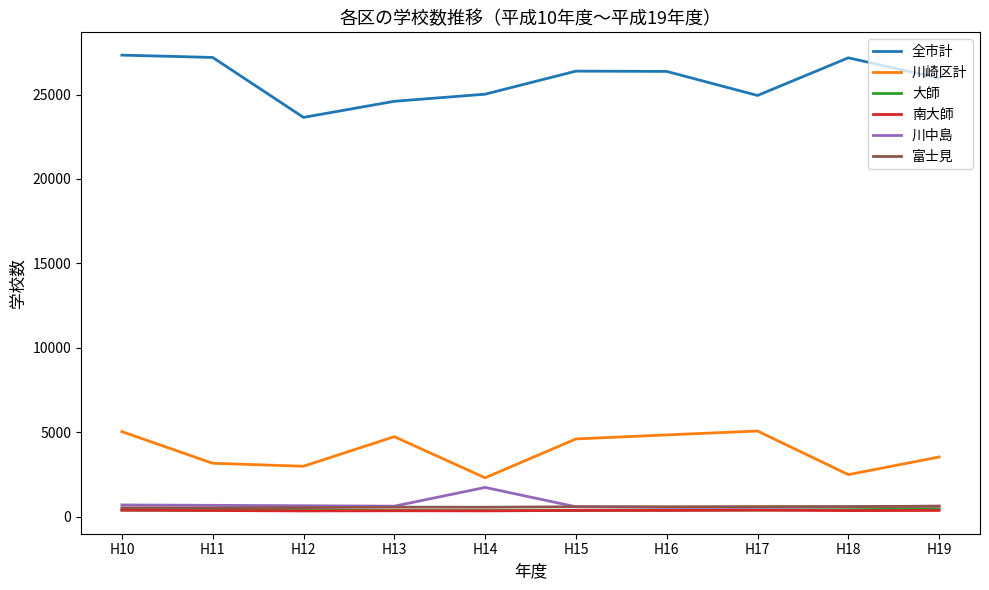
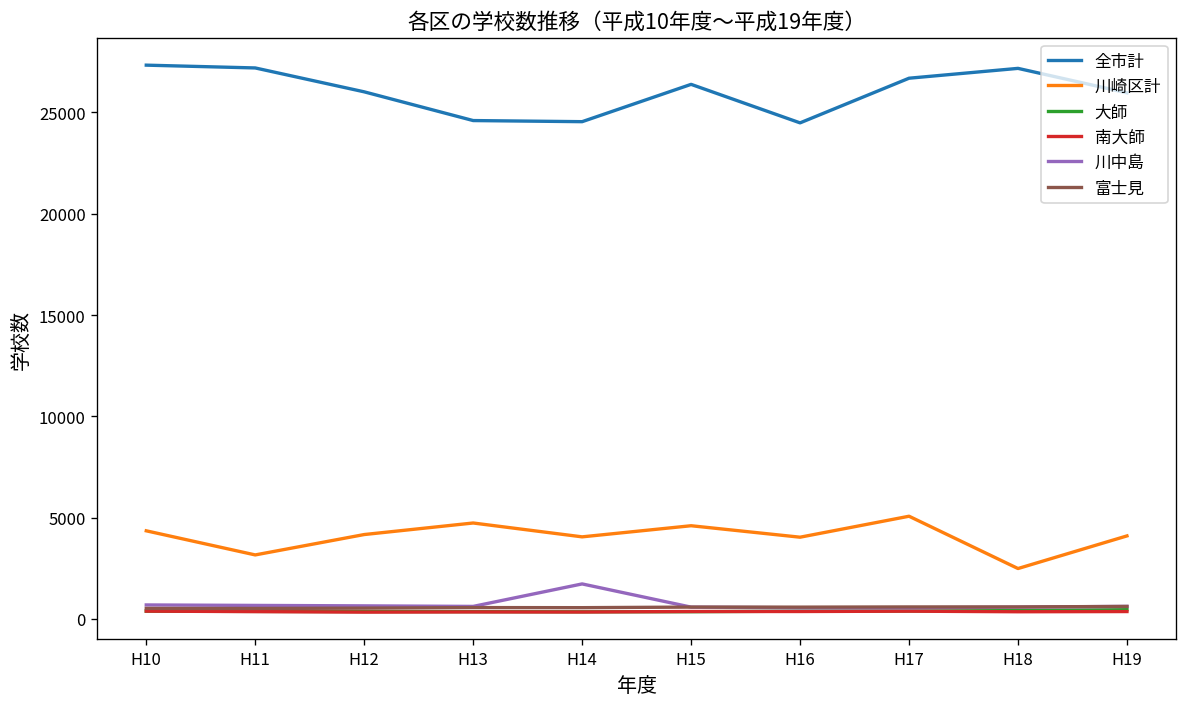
川崎区計, H10: 5000 -> 4400
全市計, H12: 23600 -> 26000
川崎区計, H12: 3000 -> 4200
全市計, H14: 25000 -> 24500
川崎区計, H14: 2300 -> 4100
全市計, H16: 26400 -> 24500
川崎区計, H16: 4800 -> 4000
全市計, H17: 24900 -> 26700
川崎区計, H19: 3500 -> 4100
